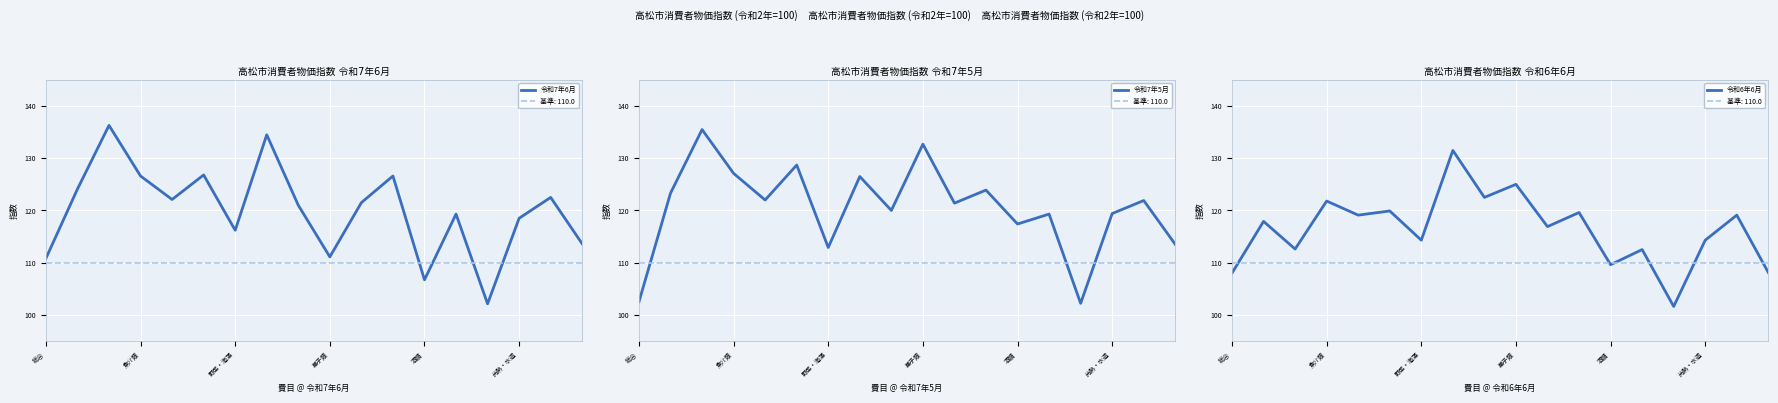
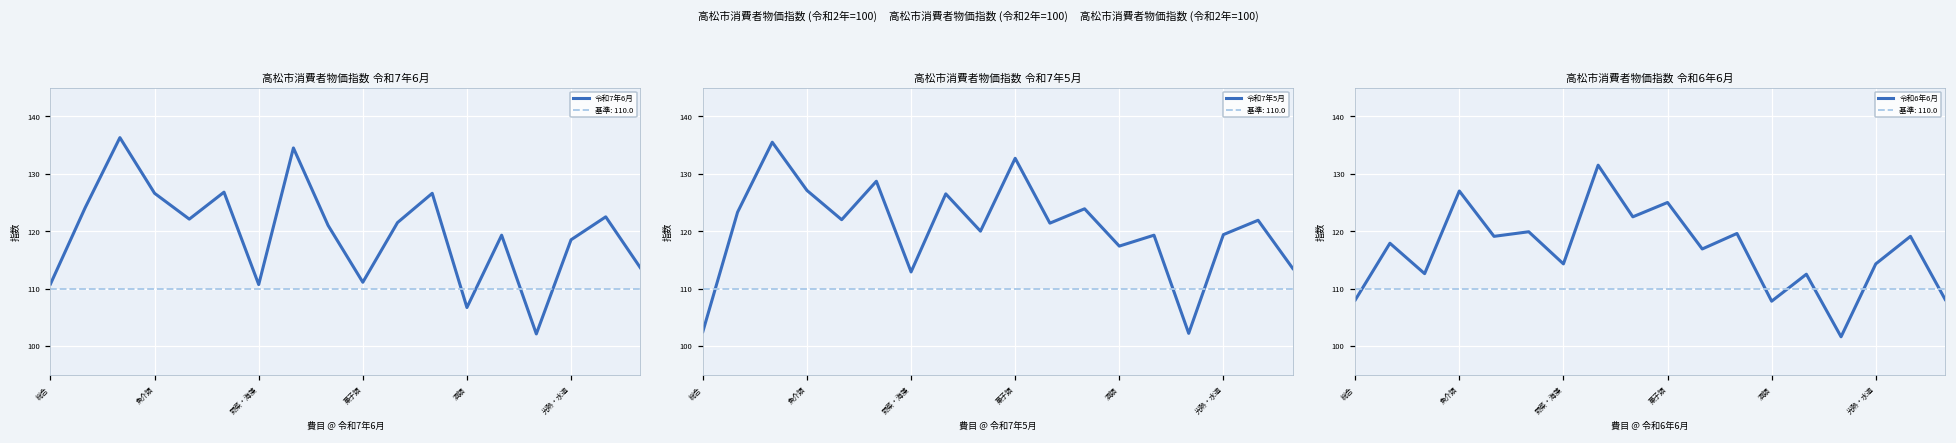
高松市消費者物価指数 令和7年6月, 野菜・海藻: 116 -> 111
高松市消費者物価指数 令和6年6月, 魚介類: 122 -> 127
高松市消費者物価指数 令和6年6月, 酒類: 110 -> 108
